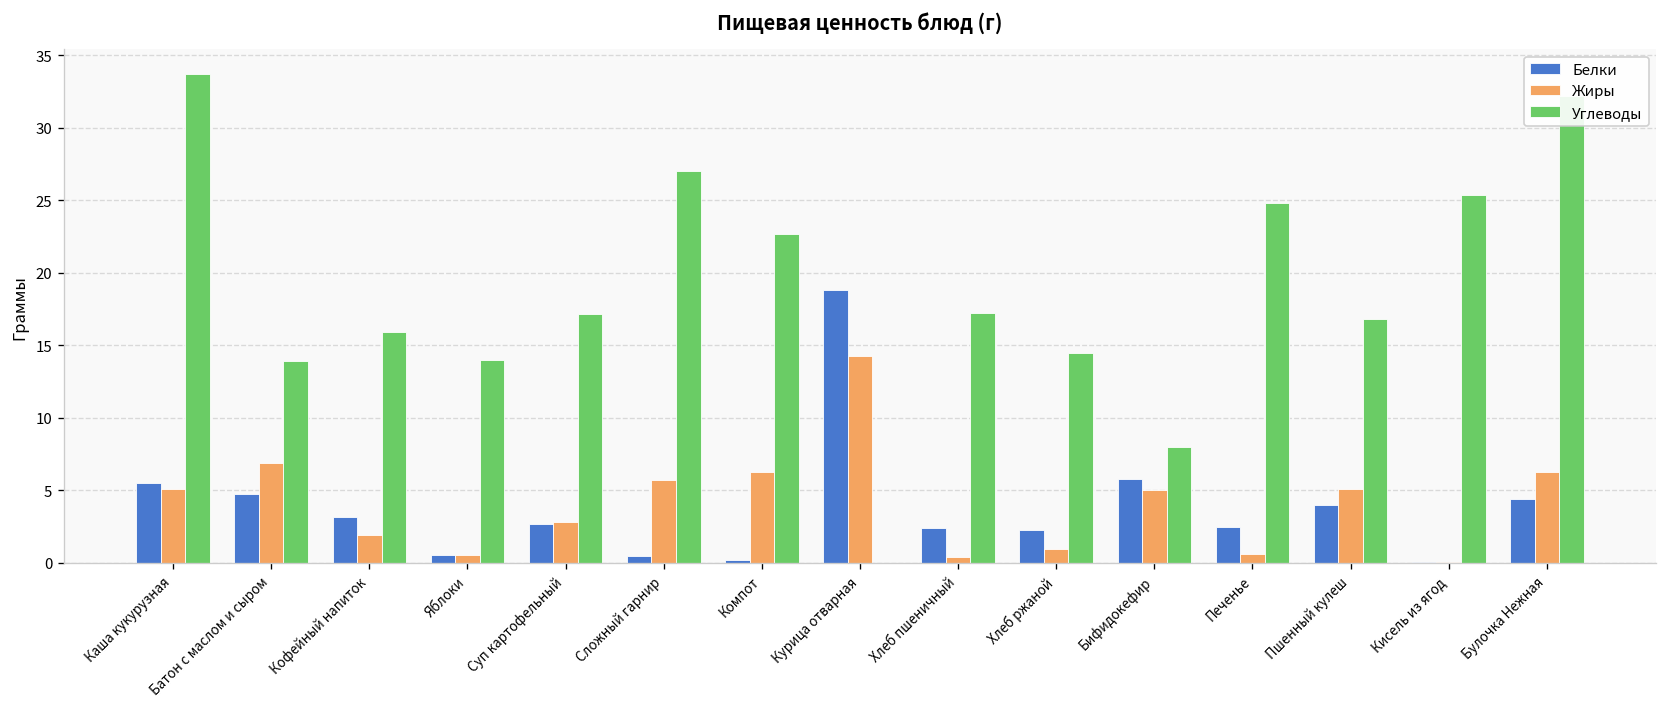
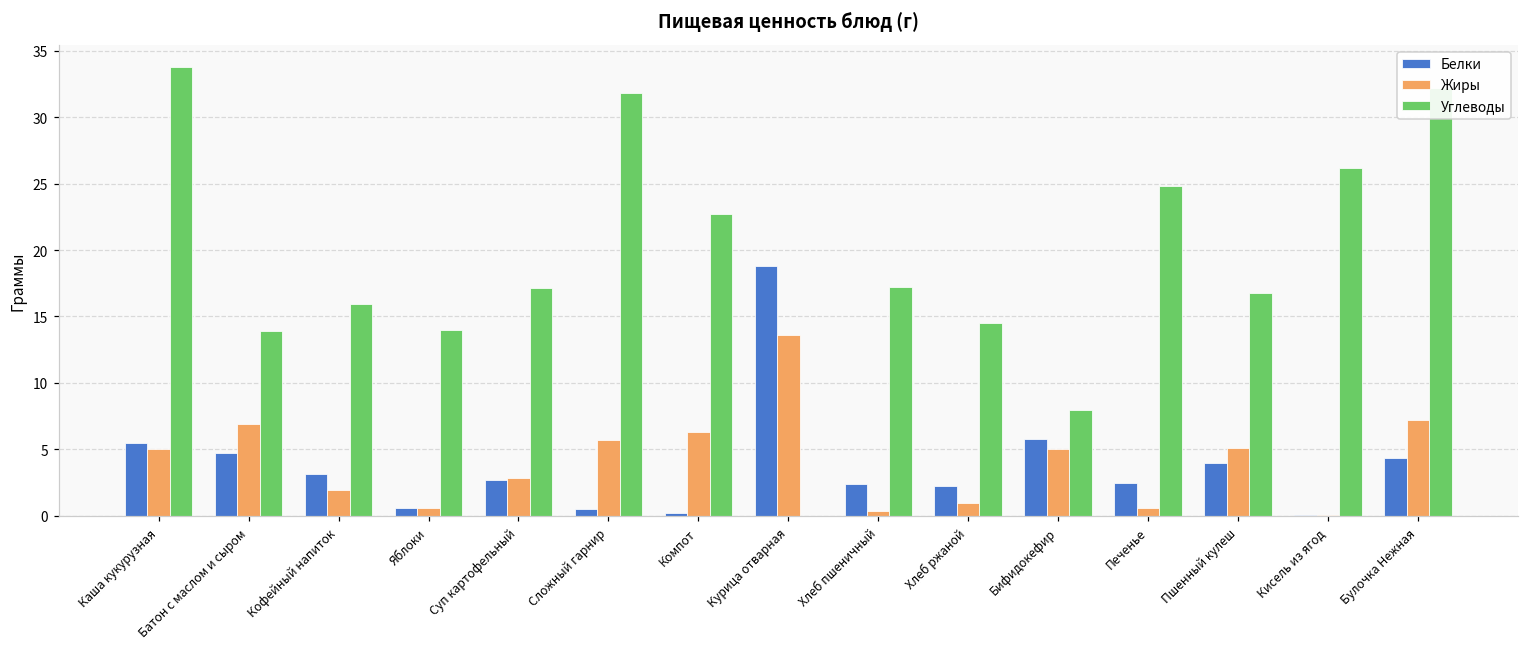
Углеводы, Сложный гарнир: 27.0 -> 31.8
Жиры, Курица отварная: 14.3 -> 13.6
Углеводы, Кисель из ягод: 25.4 -> 26.1
Жиры, Булочка Нежная: 6.3 -> 7.2
